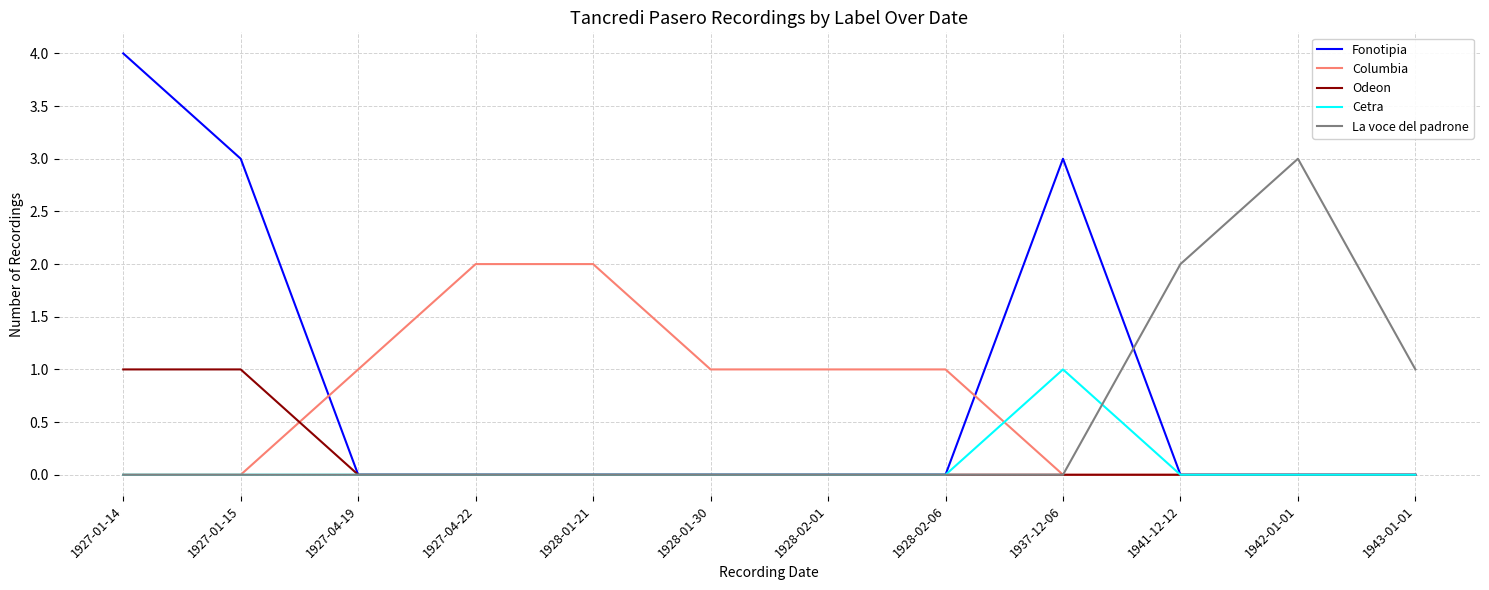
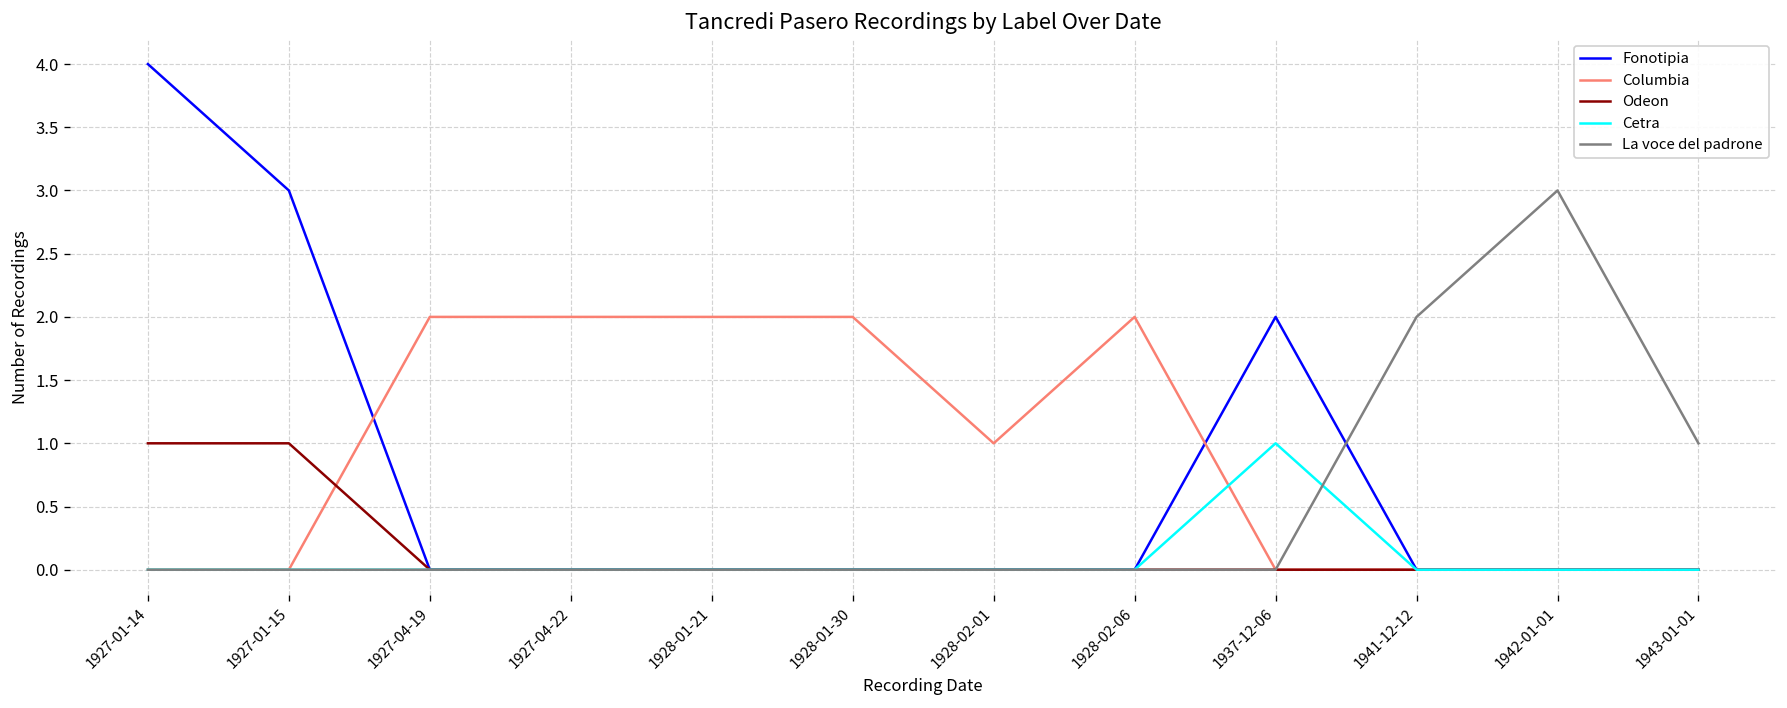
Columbia, 1927-04-19: 1 -> 2
Columbia, 1928-01-30: 1 -> 2
Columbia, 1928-02-06: 1 -> 2
Fonotipia, 1937-12-06: 3 -> 2
